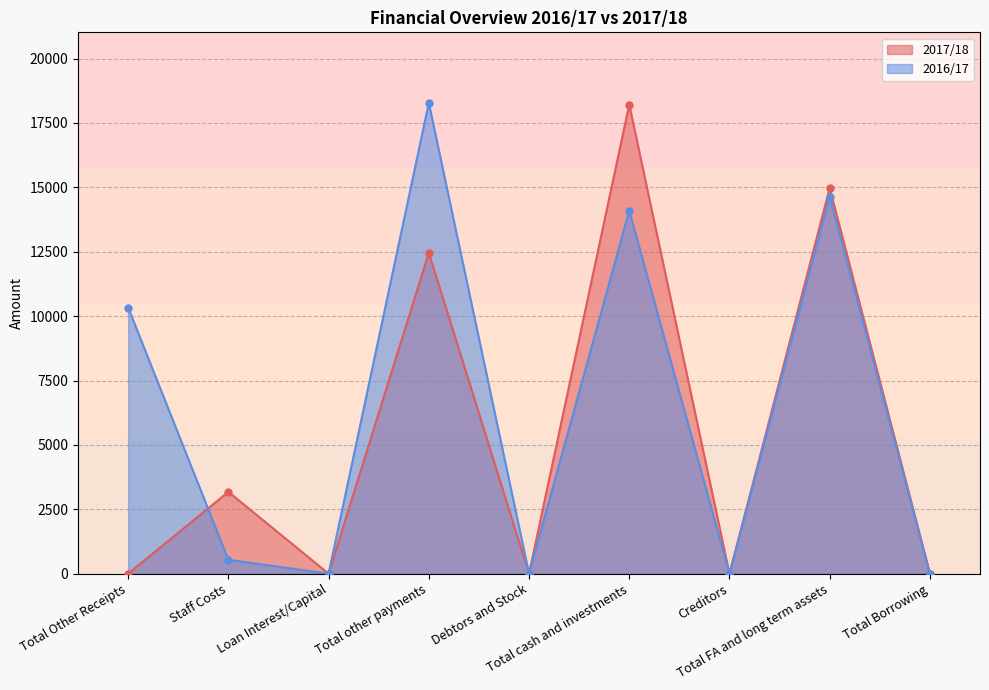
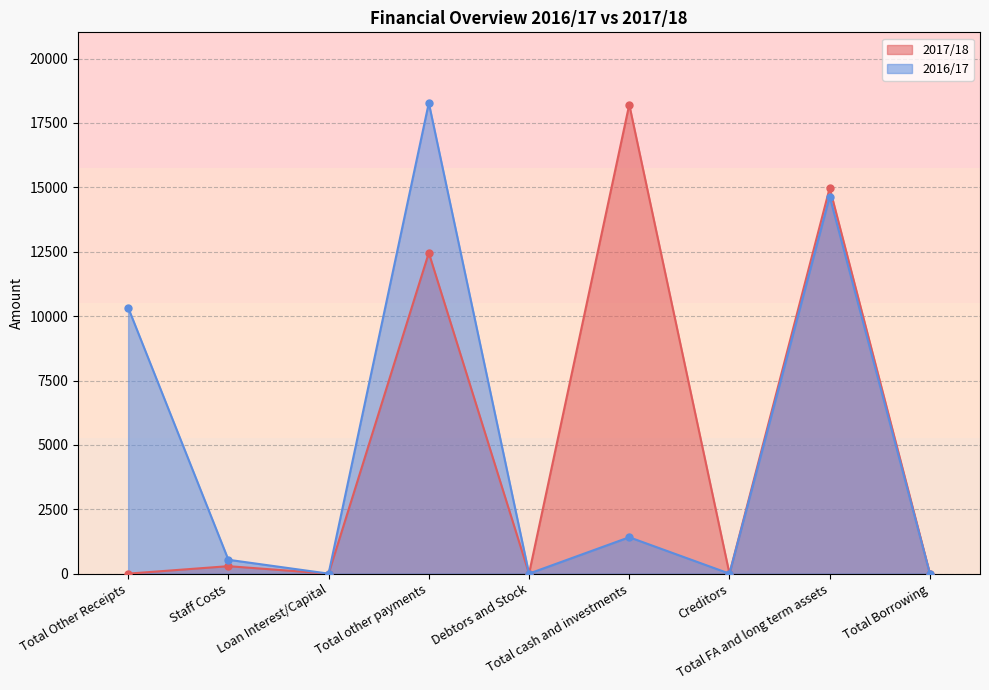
2017/18, Staff Costs: 3200 -> 300
2016/17, Total cash and investments: 14100 -> 1400
